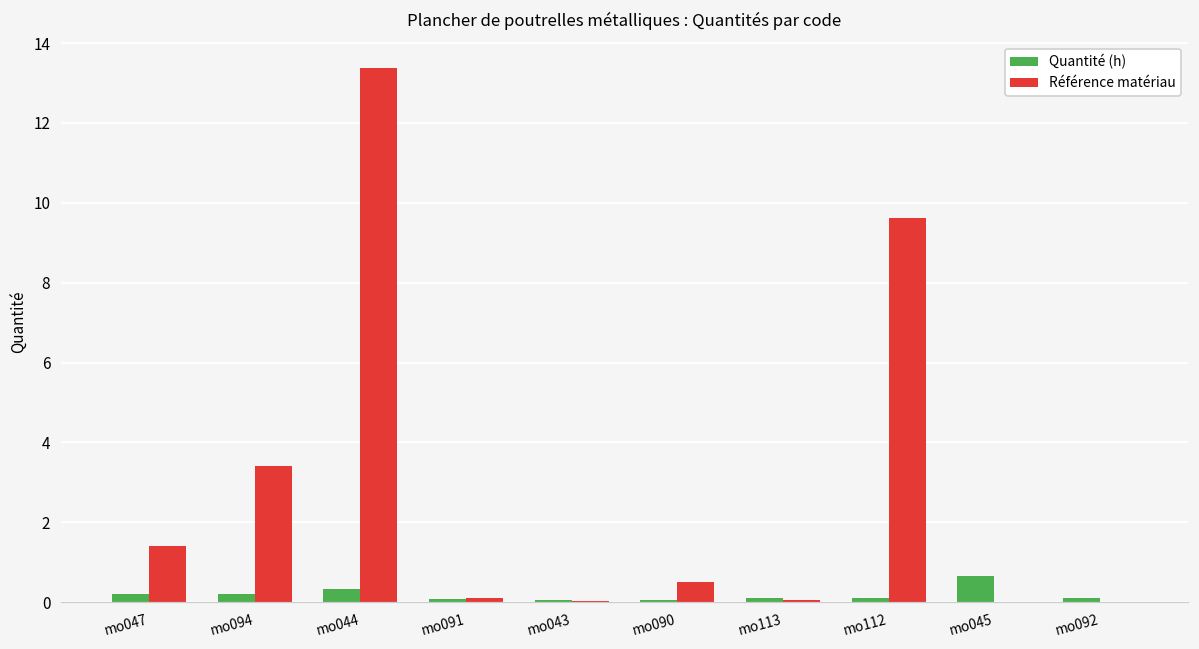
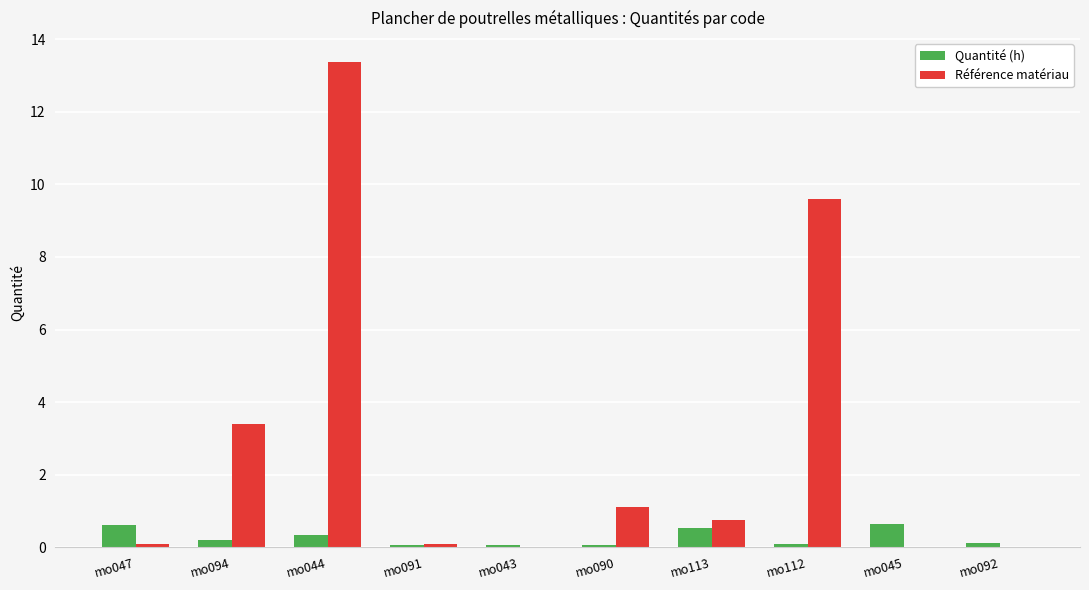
Quantité (h), mo047: 0.2 -> 0.6
Référence matériau, mo047: 1.4 -> 0.1
Référence matériau, mo090: 0.5 -> 1.1
Quantité (h), mo113: 0.1 -> 0.5
Référence matériau, mo113: 0.0 -> 0.7
